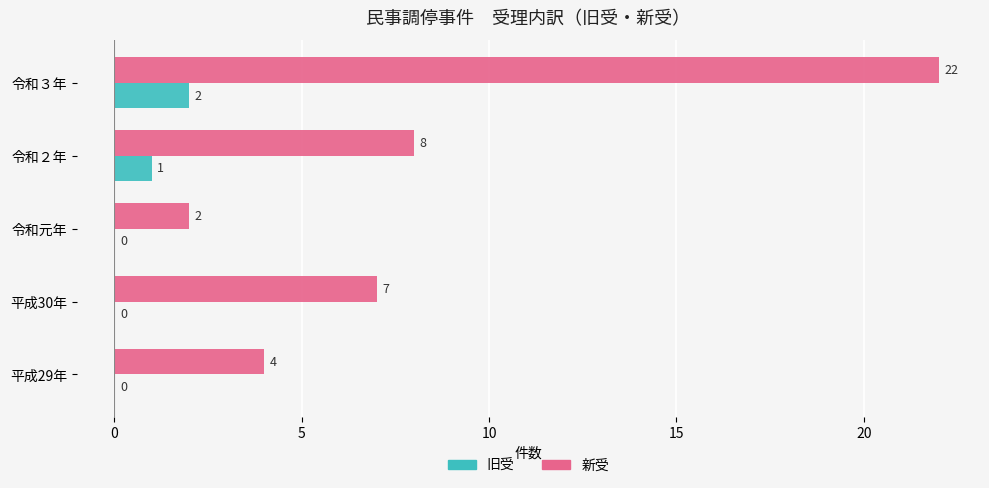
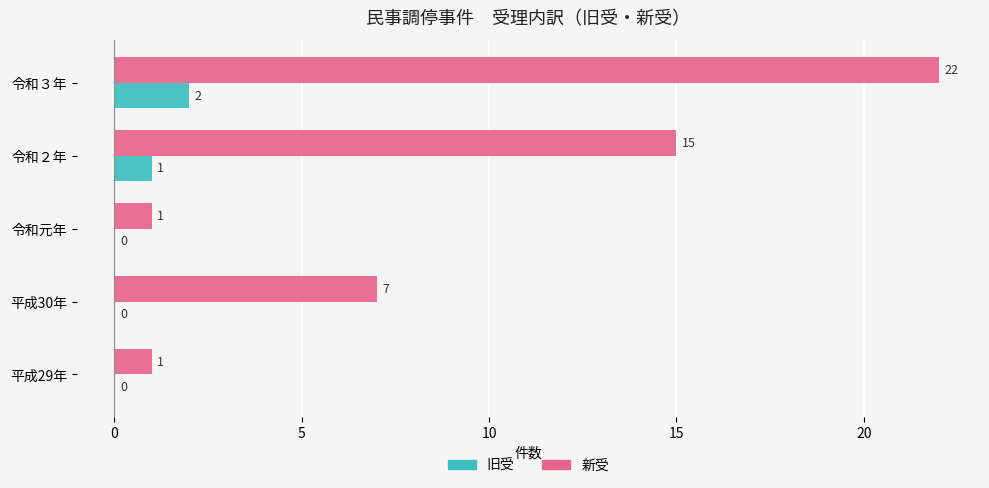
新受, 令和２年: 8 -> 15
新受, 令和元年: 2 -> 1
新受, 平成29年: 4 -> 1
